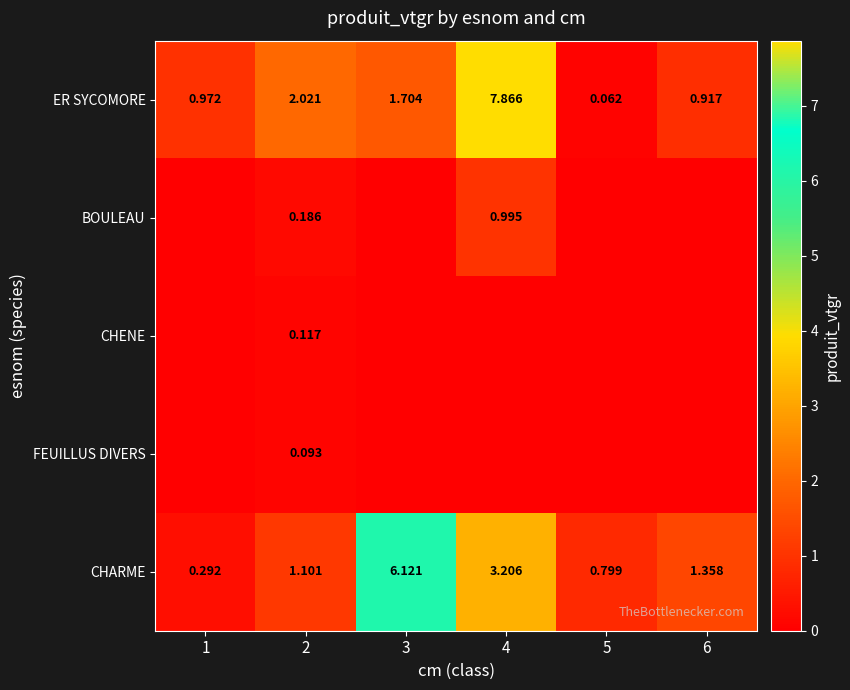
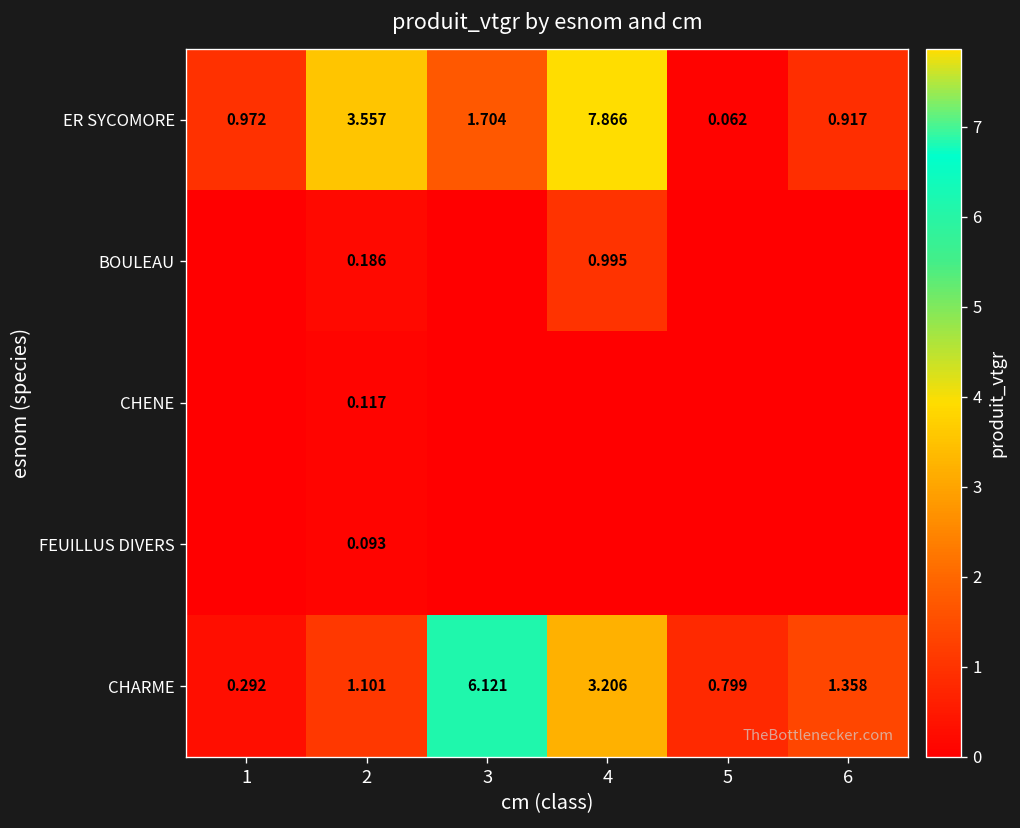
ER SYCOMORE, 2: 2.021 -> 3.557
